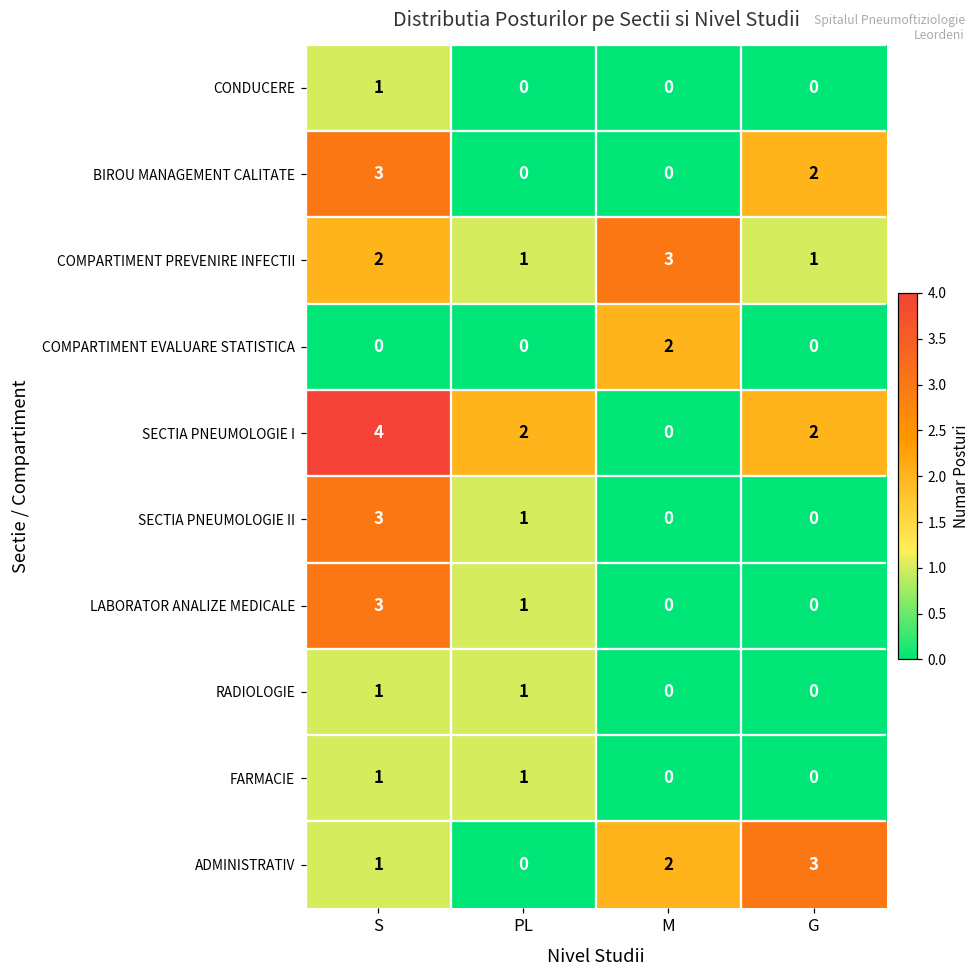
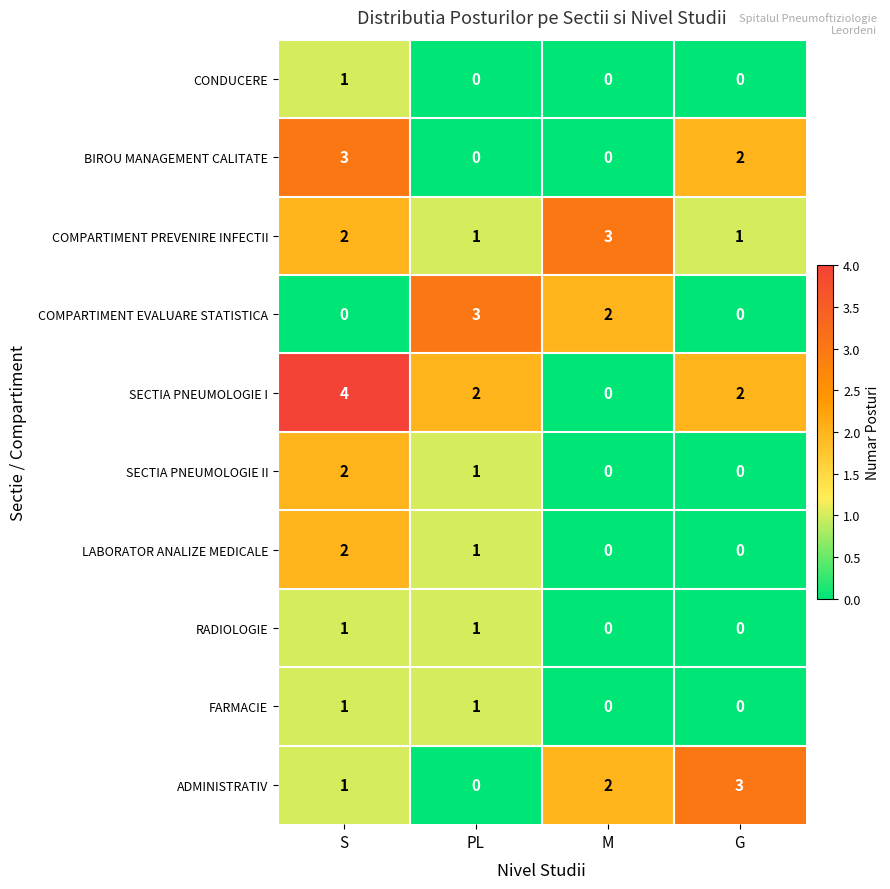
COMPARTIMENT EVALUARE STATISTICA, PL: 0 -> 3
SECTIA PNEUMOLOGIE II, S: 3 -> 2
LABORATOR ANALIZE MEDICALE, S: 3 -> 2
